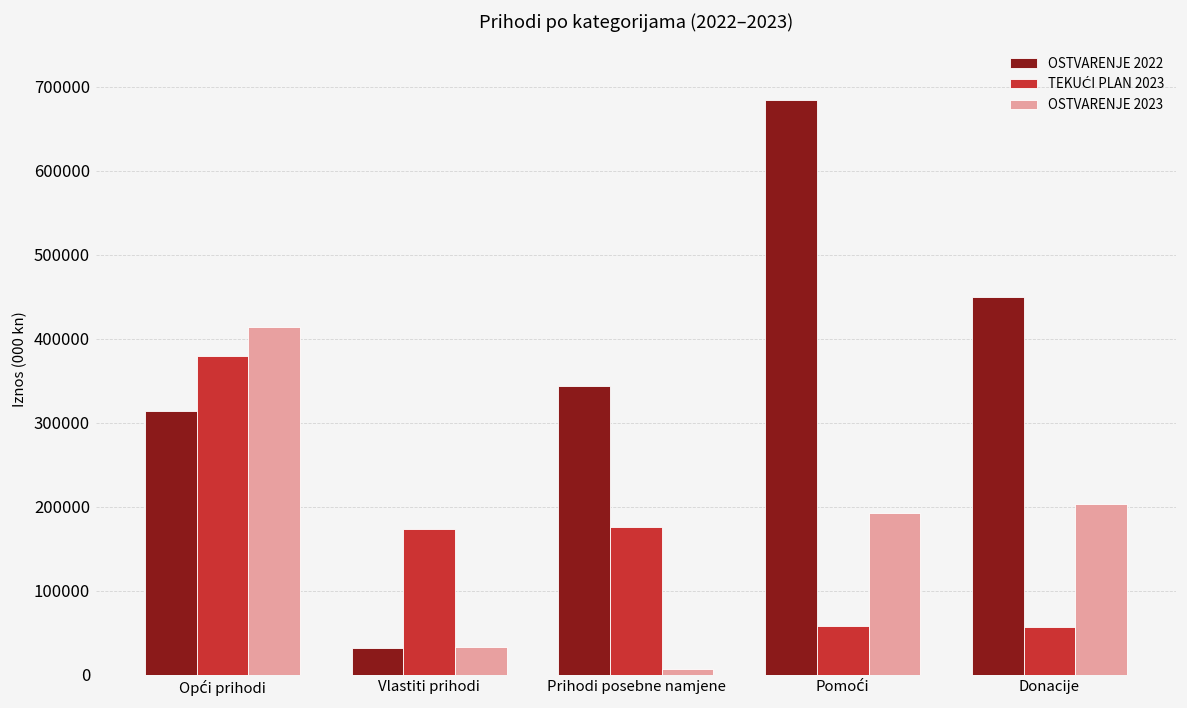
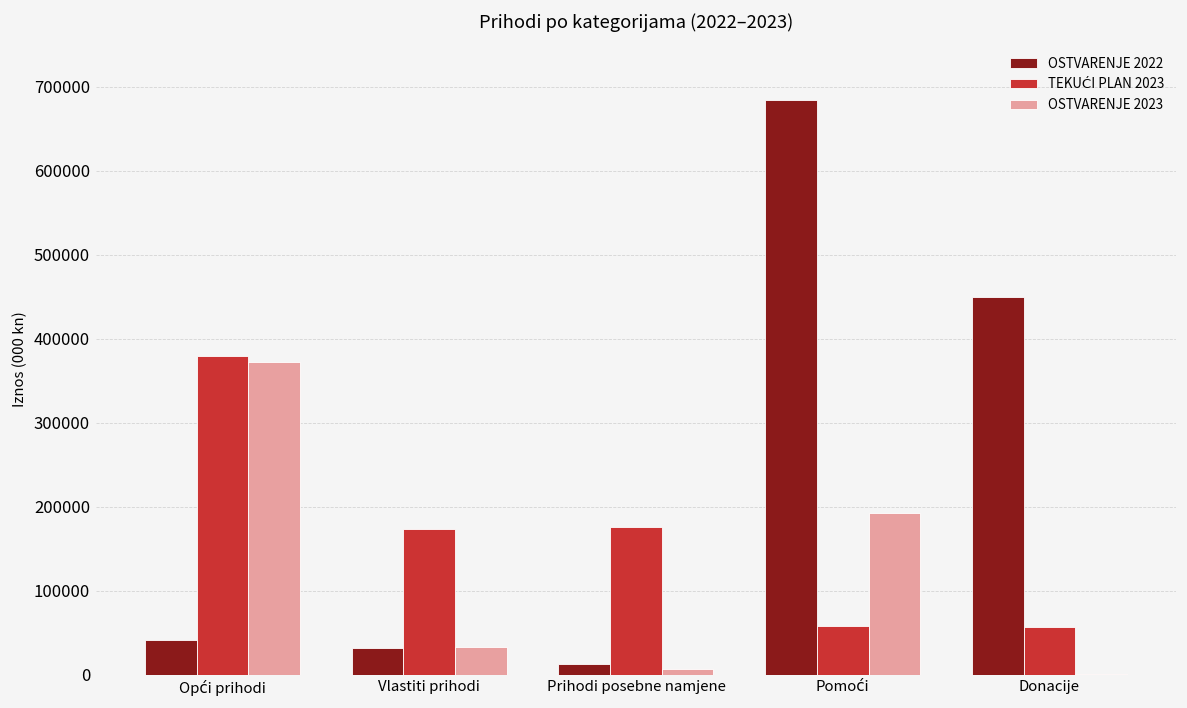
OSTVARENJE 2022, Opći prihodi: 310000 -> 40000
OSTVARENJE 2023, Opći prihodi: 410000 -> 370000
OSTVARENJE 2022, Prihodi posebne namjene: 340000 -> 10000
OSTVARENJE 2023, Donacije: 200000 -> 0
